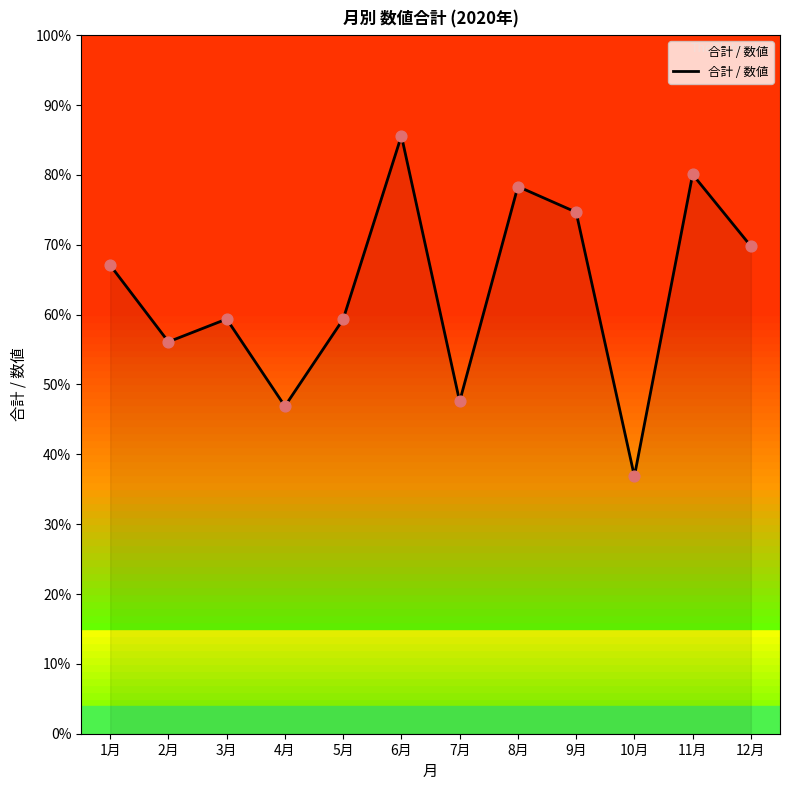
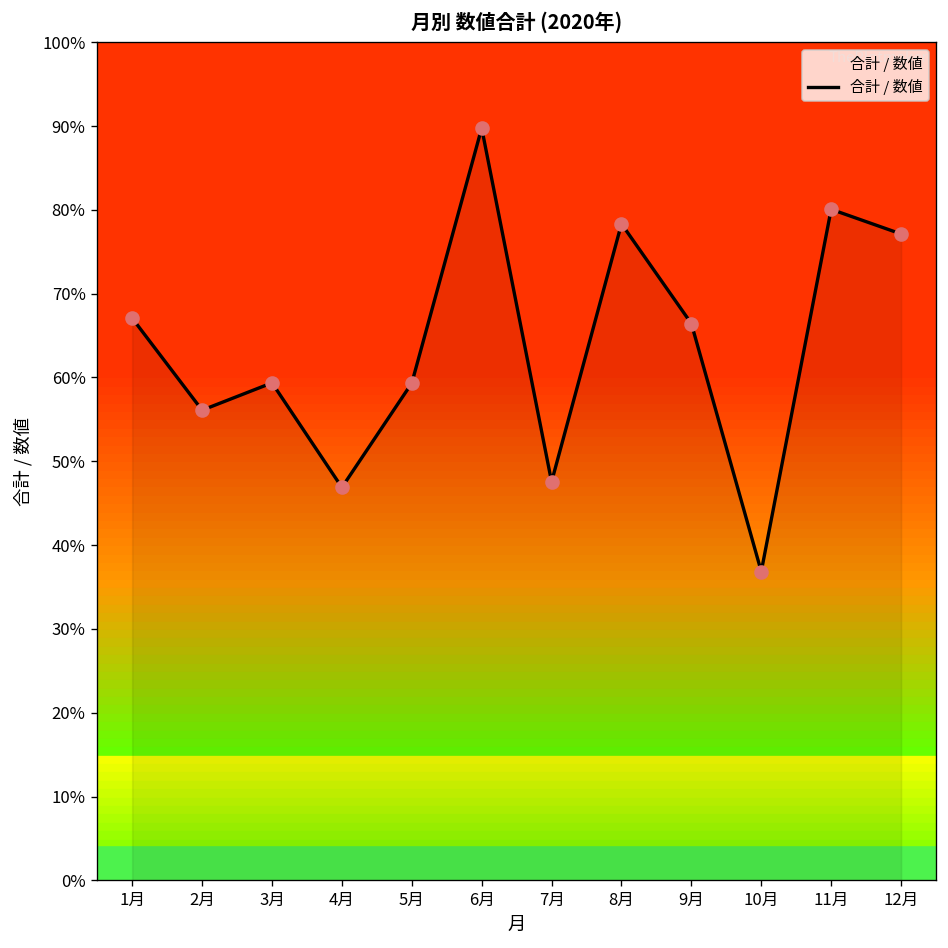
合計 / 数値, 6月: 86% -> 90%
合計 / 数値, 9月: 75% -> 66%
合計 / 数値, 12月: 70% -> 77%
